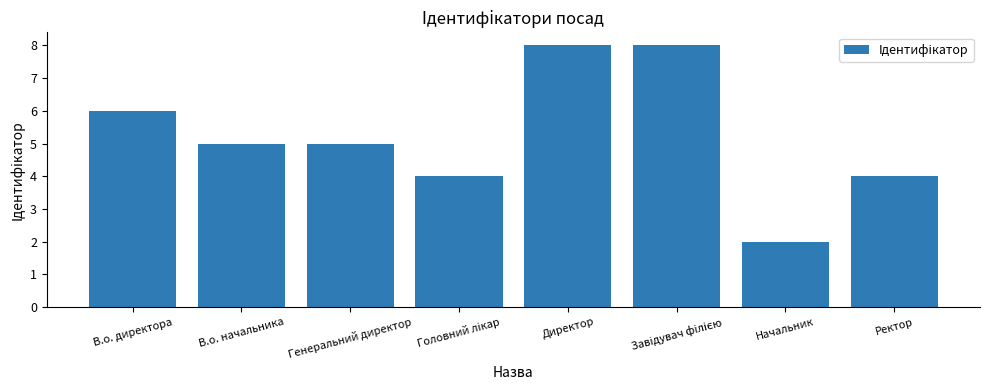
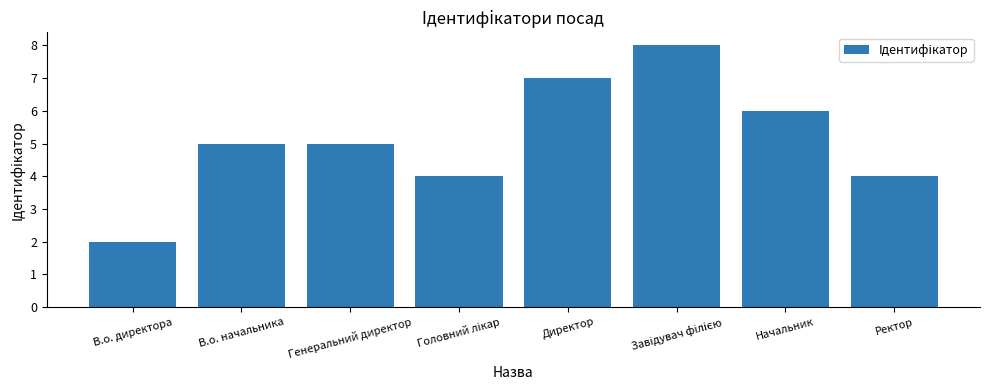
В.о. директора: 6 -> 2
Директор: 8 -> 7
Начальник: 2 -> 6
